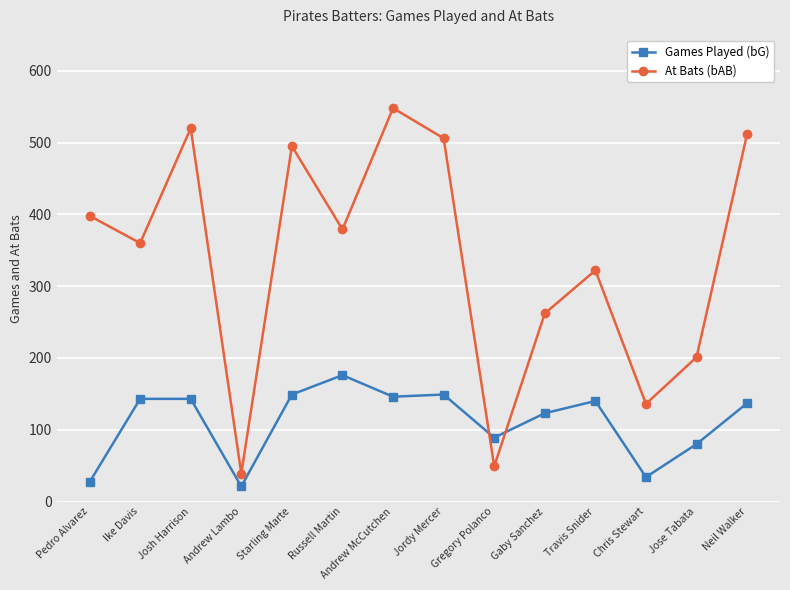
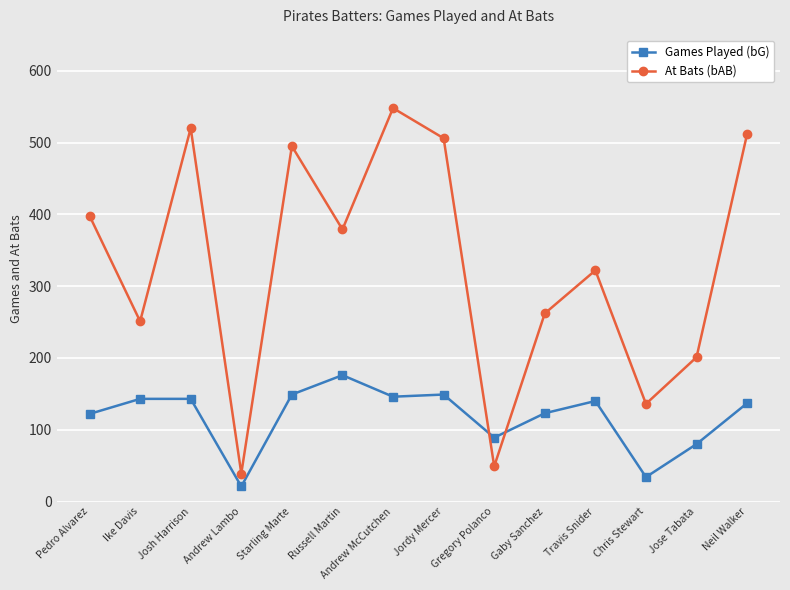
Games Played (bG), Pedro Alvarez: 30 -> 120
At Bats (bAB), Ike Davis: 360 -> 250
